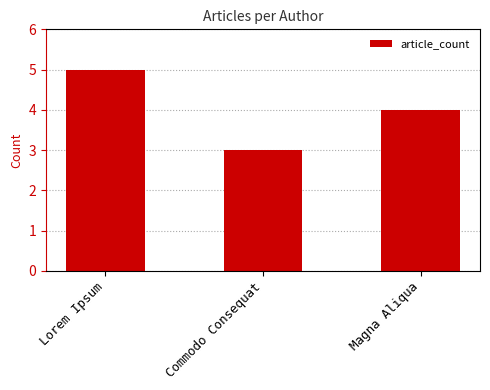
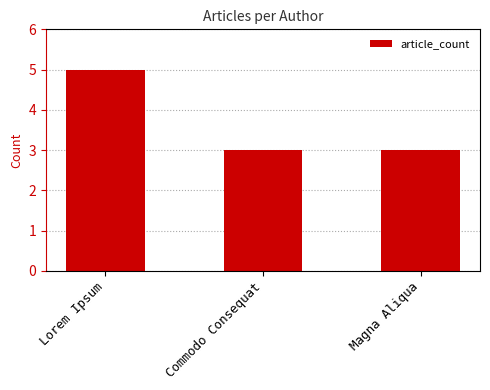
Magna Aliqua: 4 -> 3
